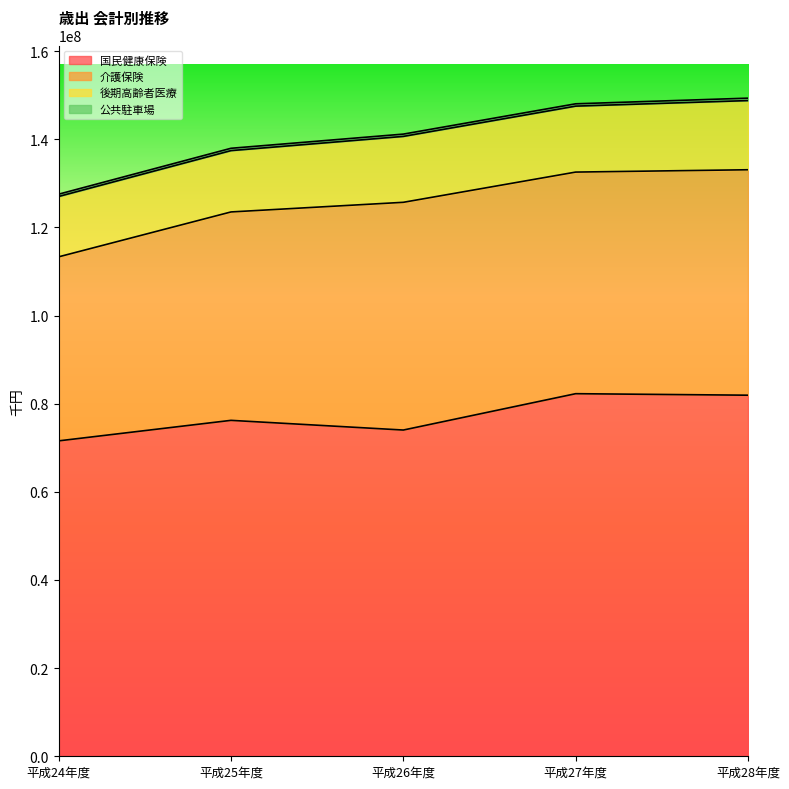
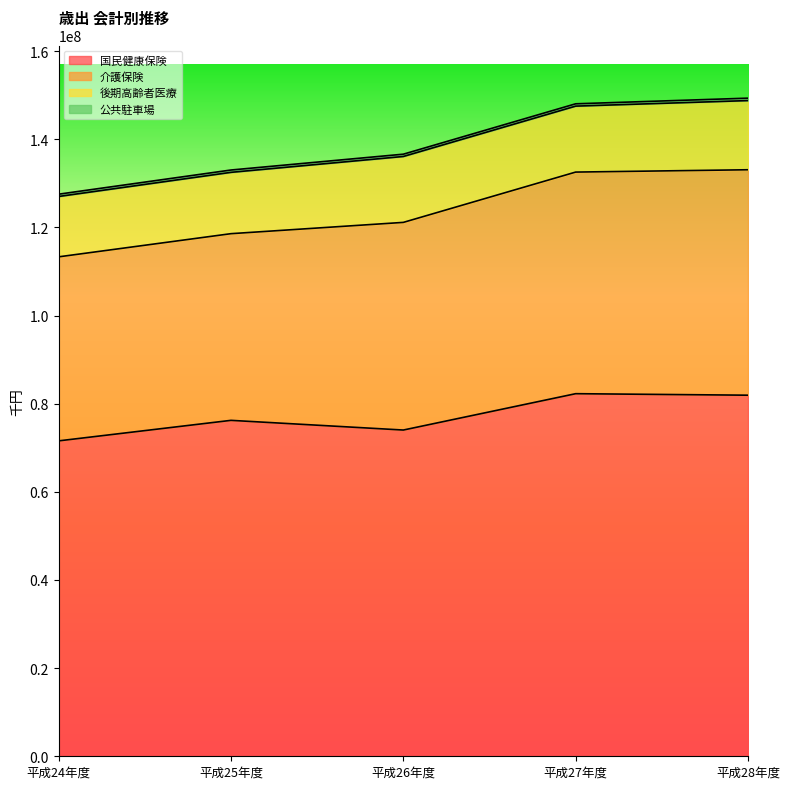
介護保険, 平成25年度: 47000000 -> 42000000
介護保険, 平成26年度: 52000000 -> 47000000
